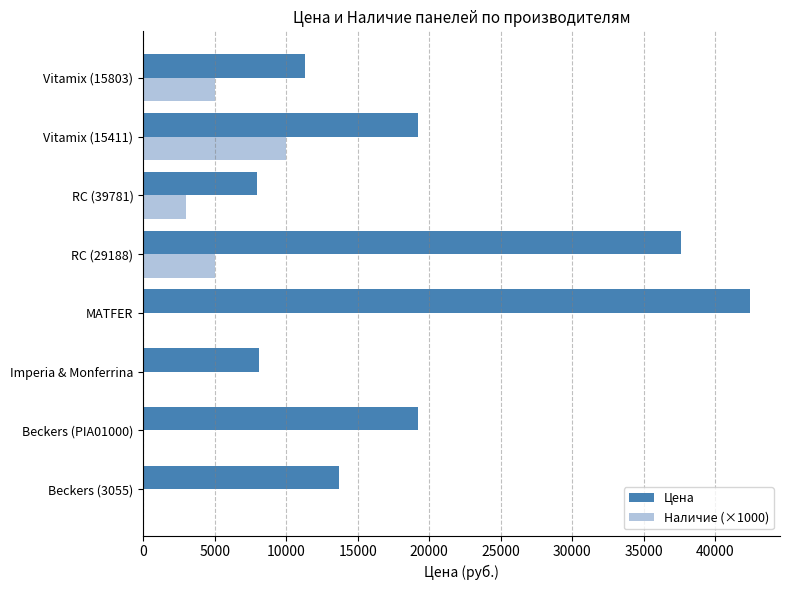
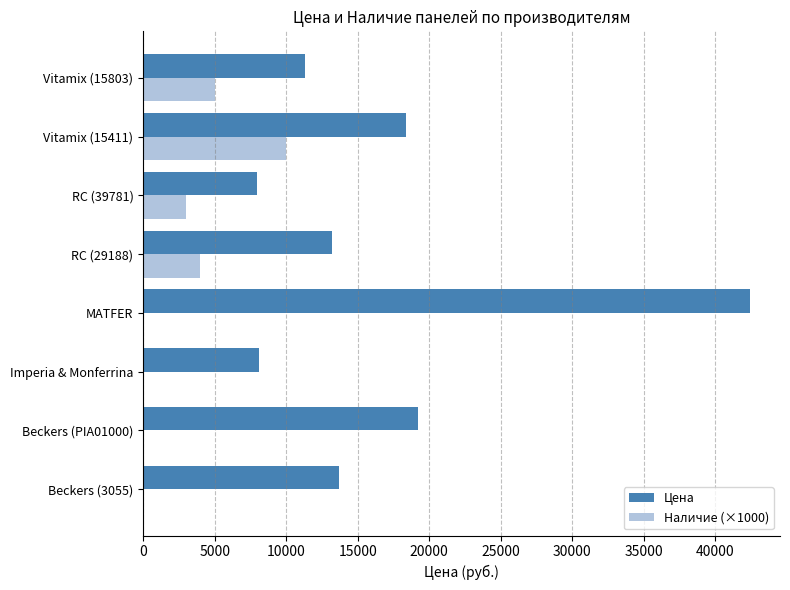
Цена, Vitamix (15411): 19200 -> 18400
Цена, RC (29188): 37600 -> 13200
Наличие (×1000), RC (29188): 5000 -> 4000
